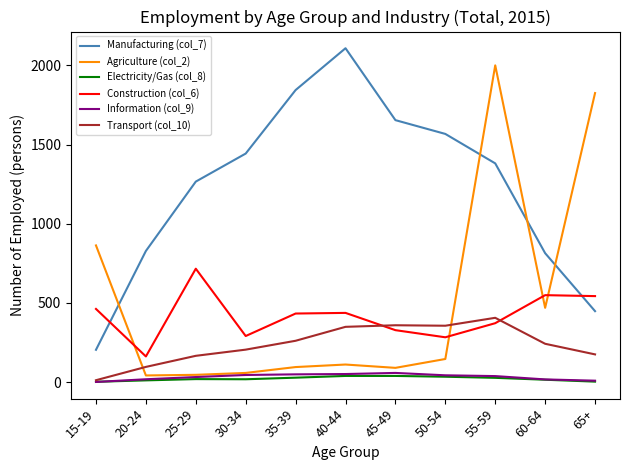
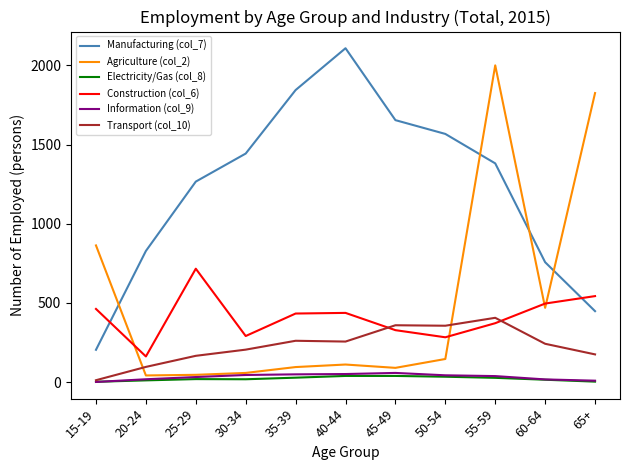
Transport (col_10), 40-44: 350 -> 260
Manufacturing (col_7), 60-64: 810 -> 760
Construction (col_6), 60-64: 550 -> 500
